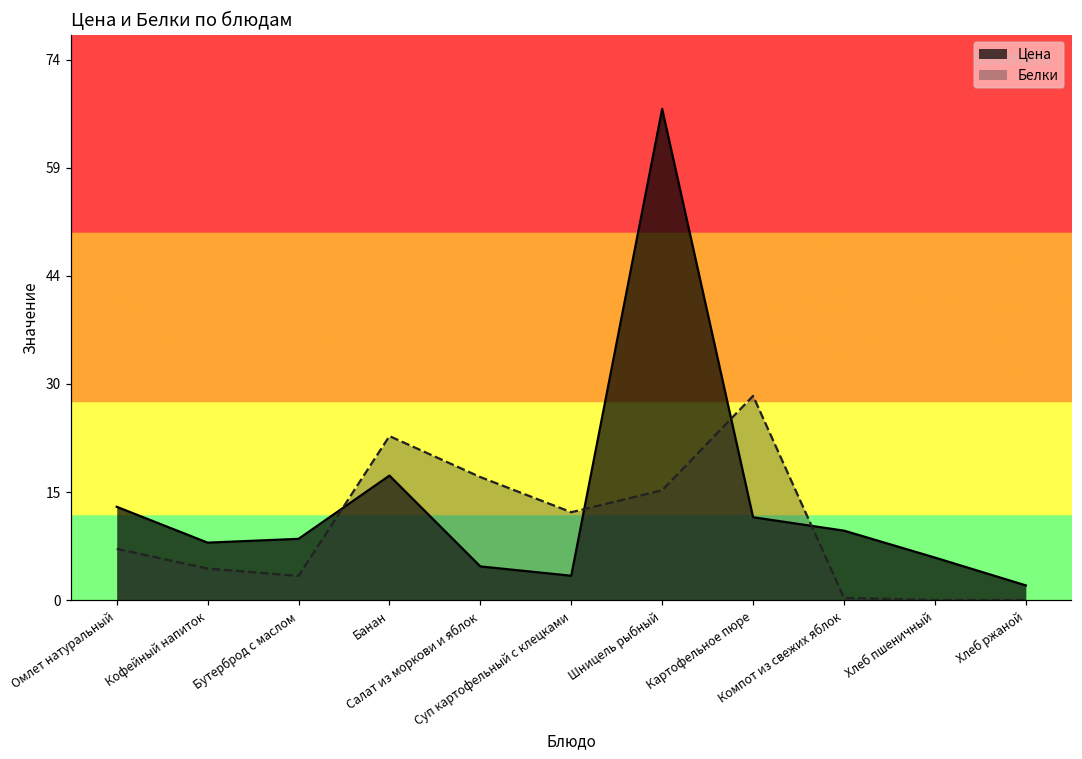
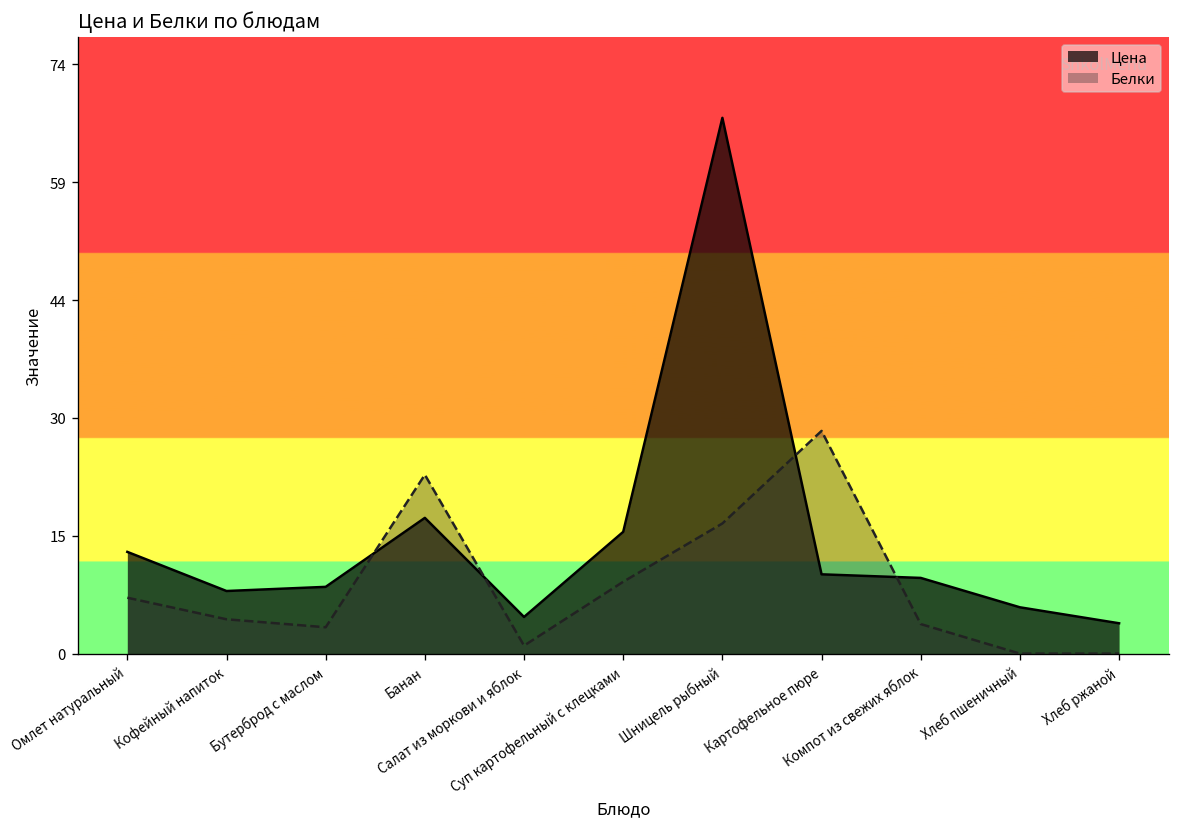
Белки, Салат из моркови и яблок: 17 -> 1
Цена, Суп картофельный с клецками: 3 -> 15
Белки, Суп картофельный с клецками: 12 -> 9
Белки, Шницель рыбный: 15 -> 16
Цена, Картофельное пюре: 11 -> 10
Белки, Компот из свежих яблок: 0 -> 4
Цена, Хлеб ржаной: 2 -> 4
